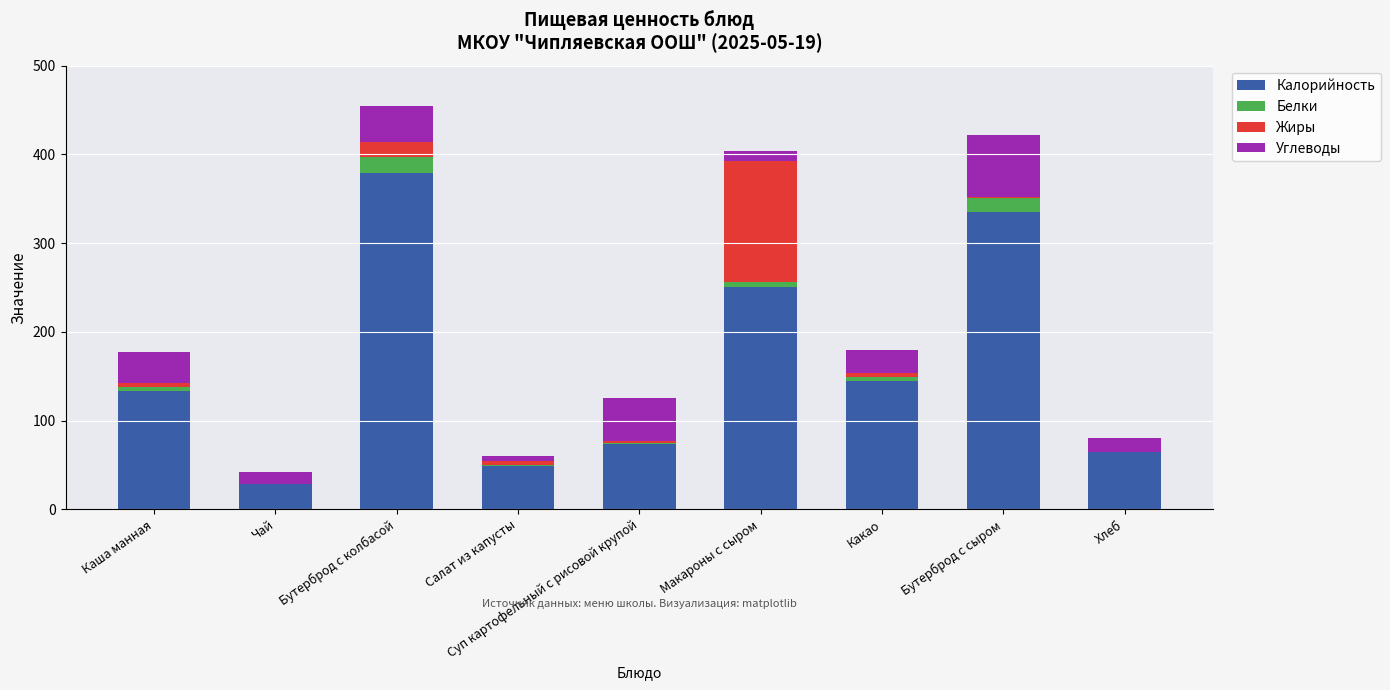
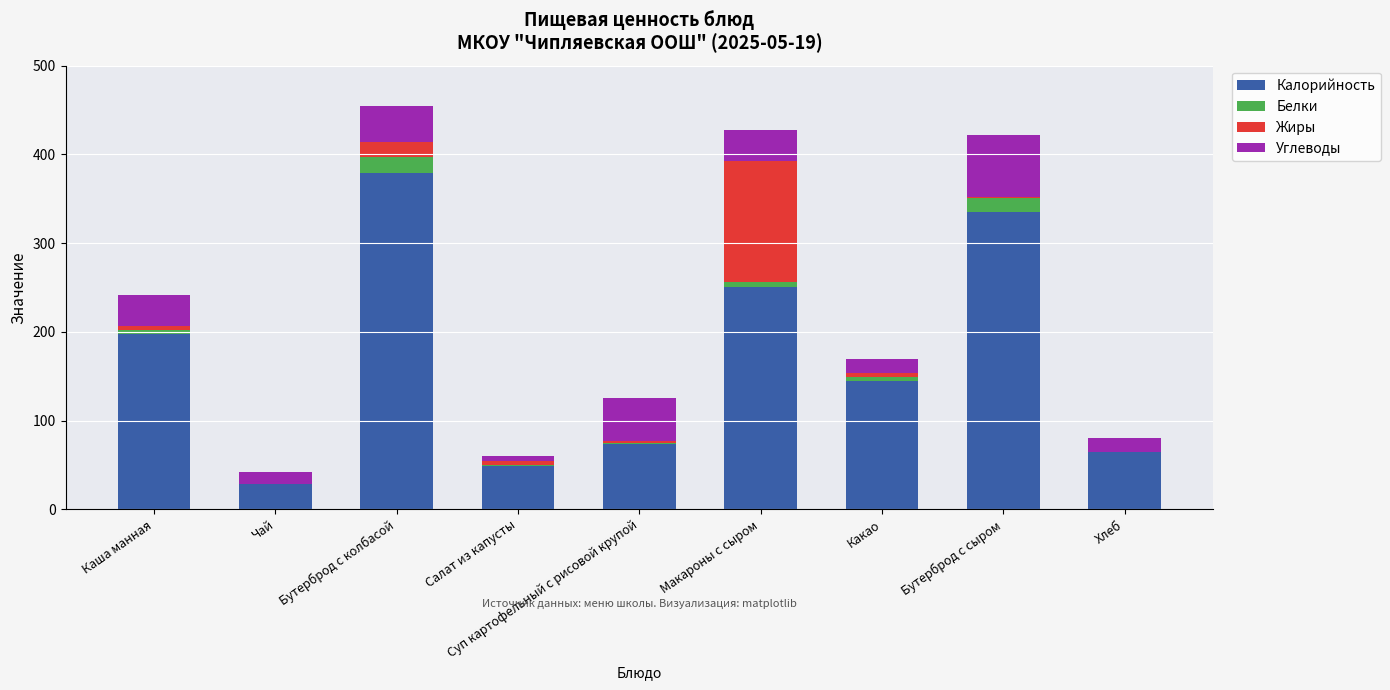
Калорийность, Каша манная: 130 -> 200
Углеводы, Макароны с сыром: 10 -> 40
Углеводы, Какао: 30 -> 20
